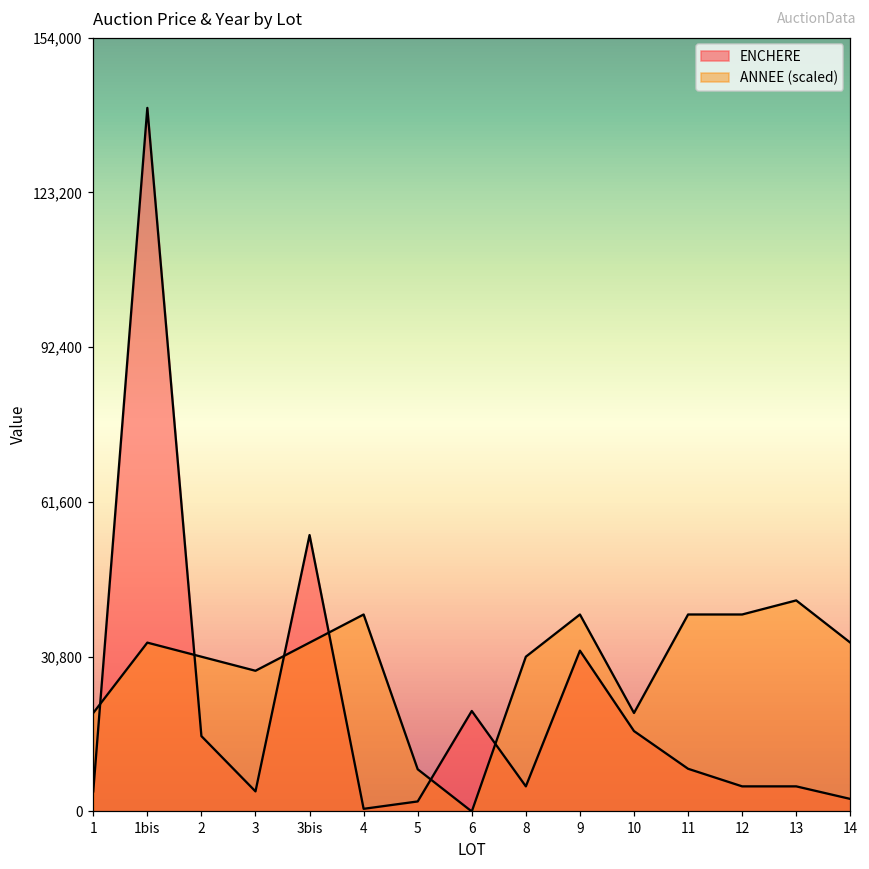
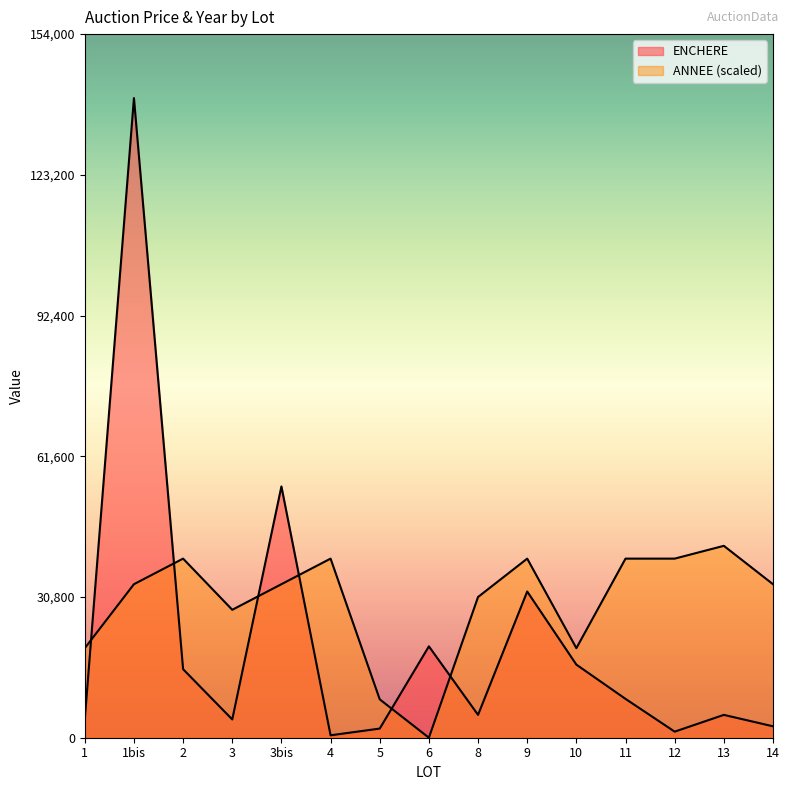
ANNEE (scaled), 2: 31,000 -> 39,000
ENCHERE, 12: 5,000 -> 1,000
